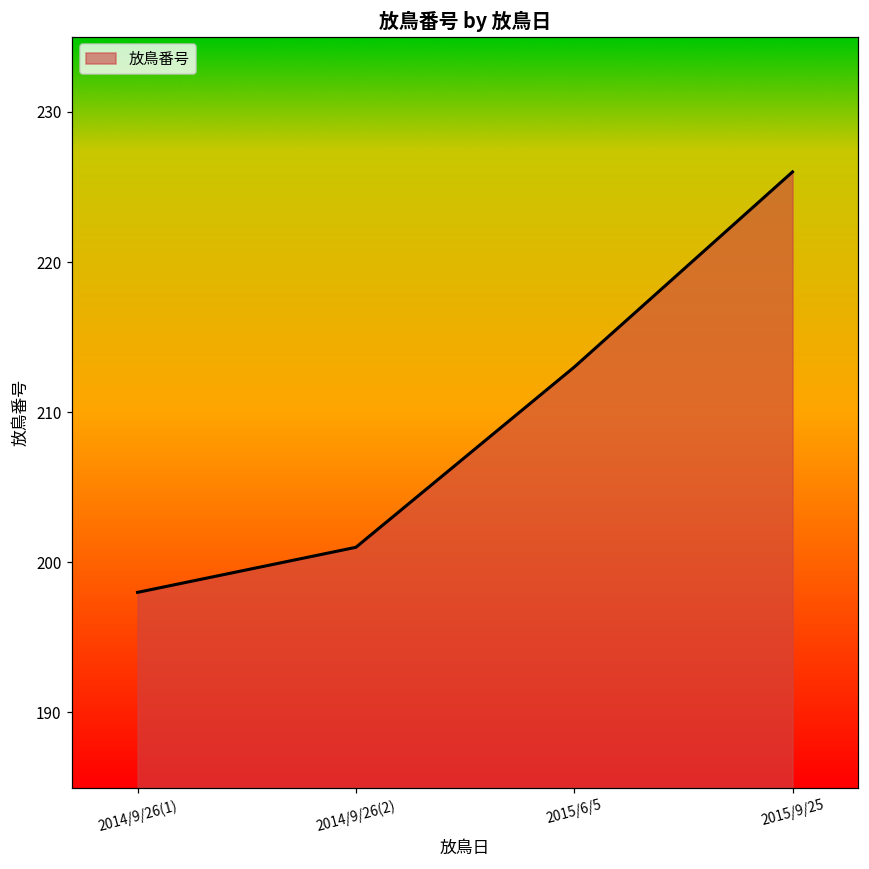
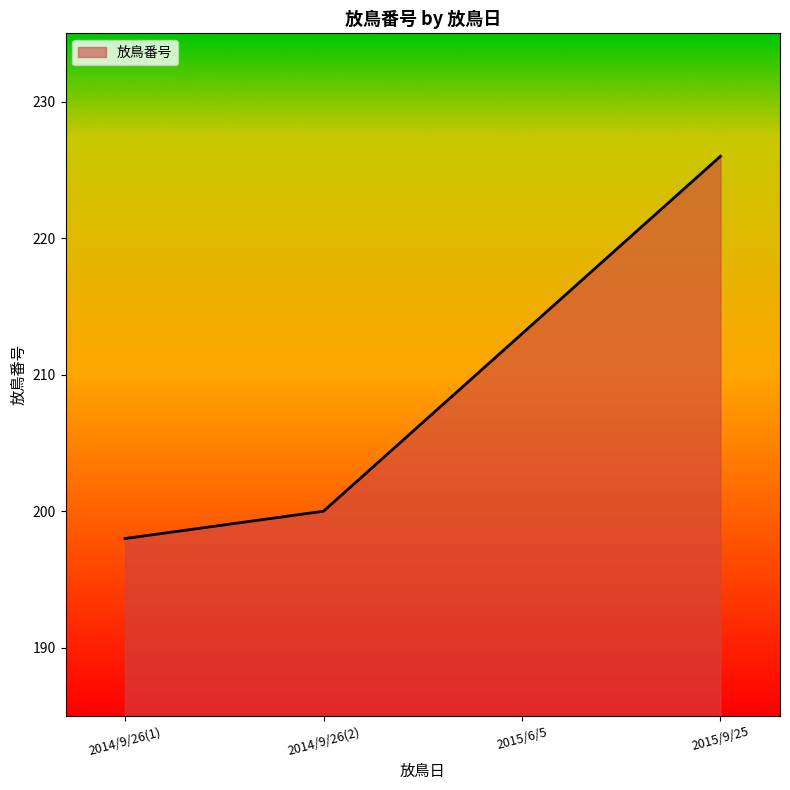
2014/9/26(2): 201 -> 200
